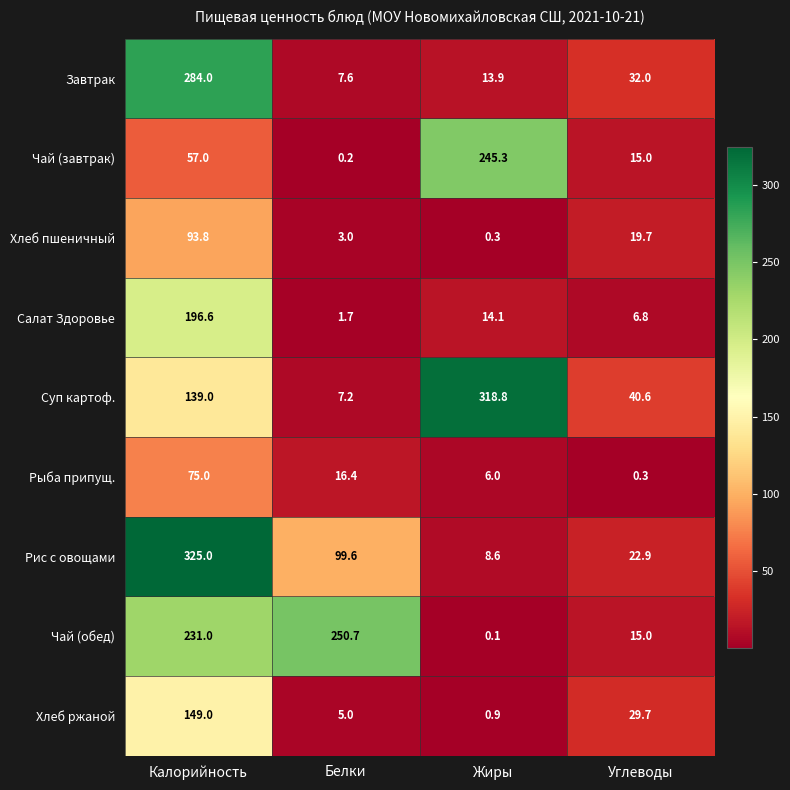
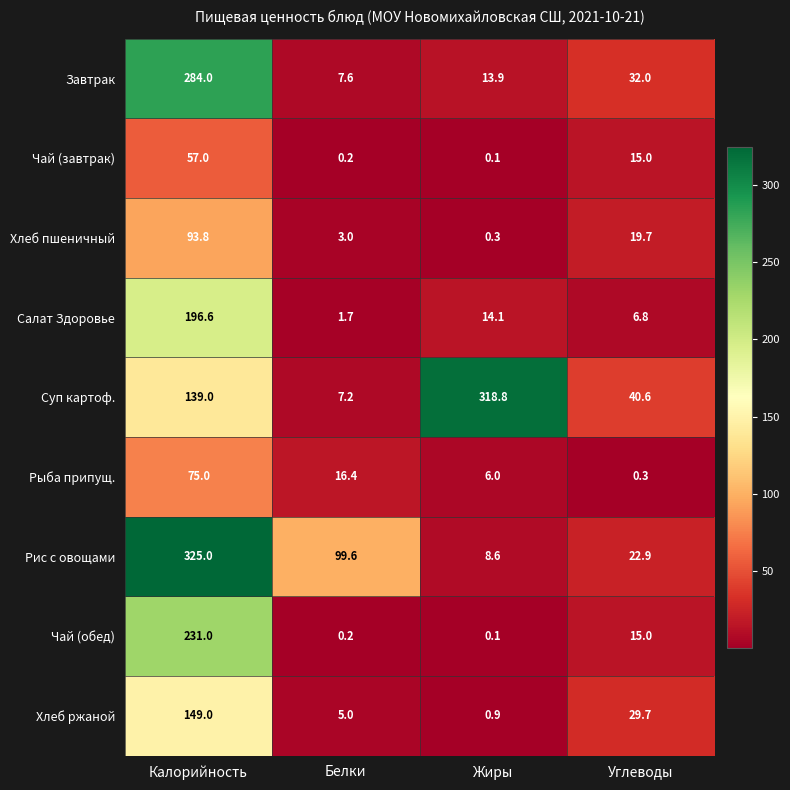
Чай (завтрак), Жиры: 245.3 -> 0.1
Чай (обед), Белки: 250.7 -> 0.2
